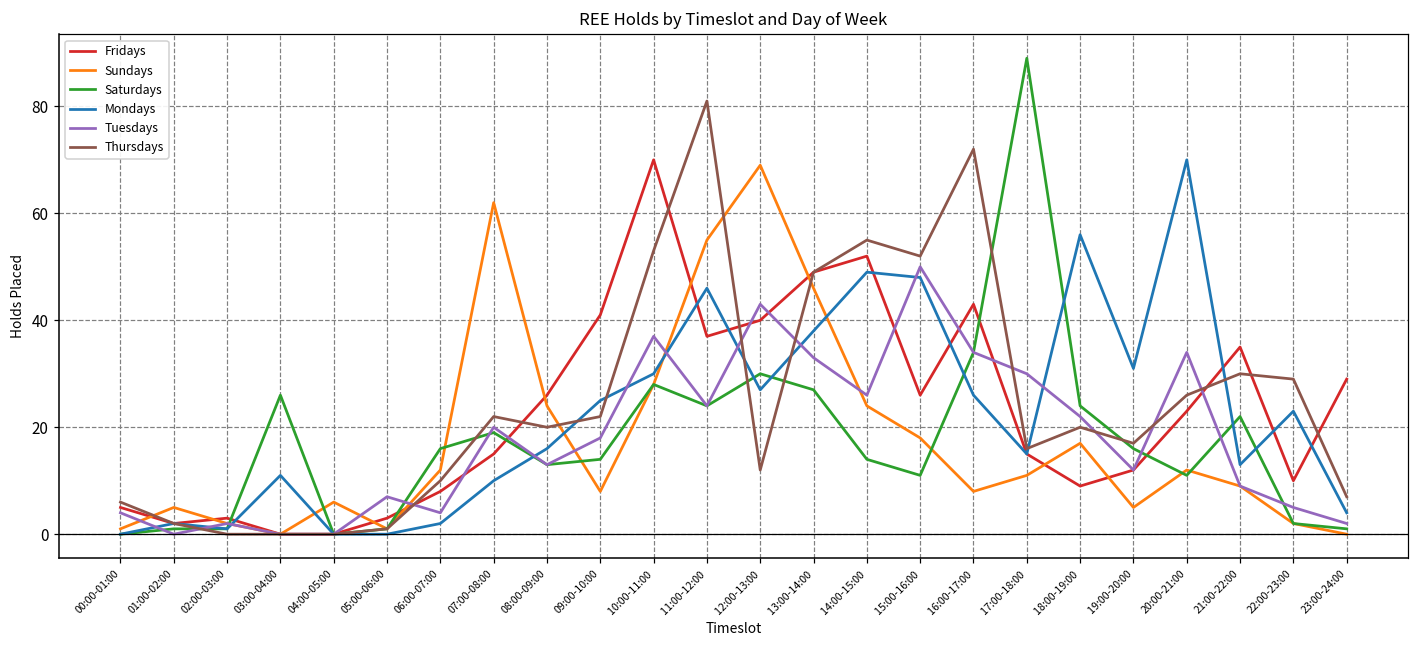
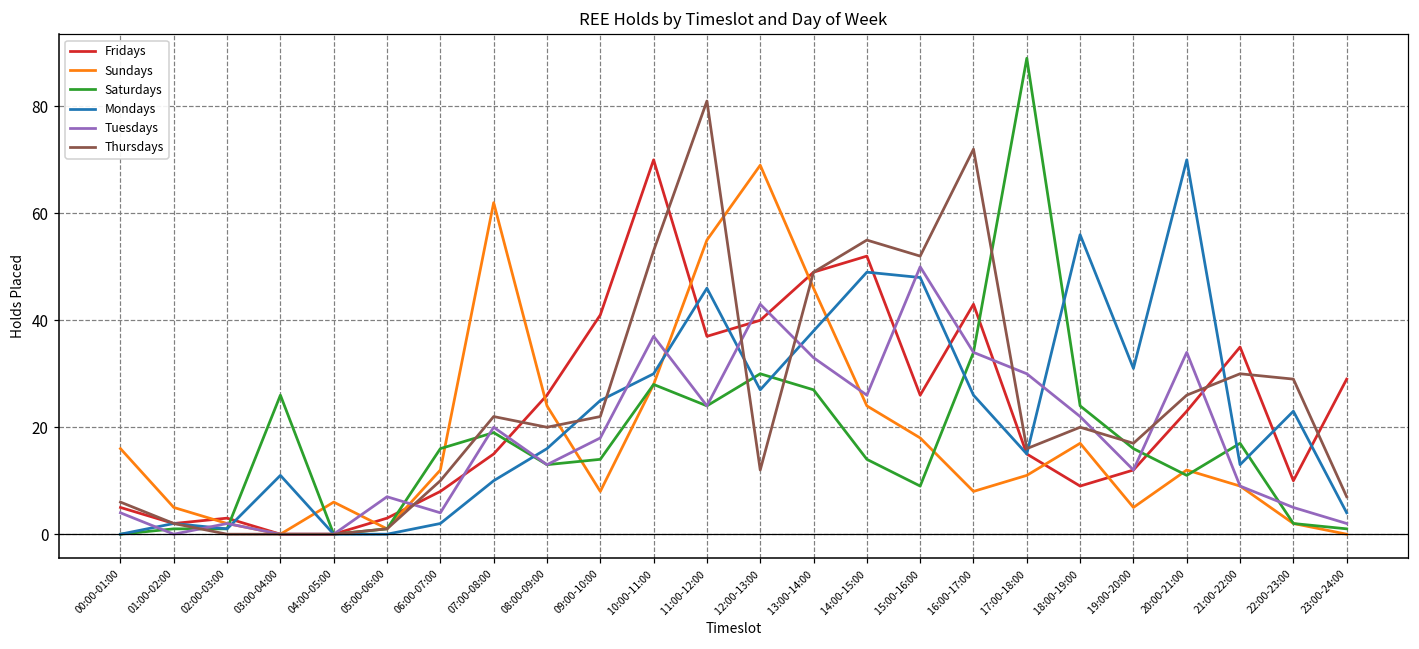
Sundays, 00:00-01:00: 1 -> 16
Saturdays, 15:00-16:00: 11 -> 9
Saturdays, 21:00-22:00: 22 -> 17
